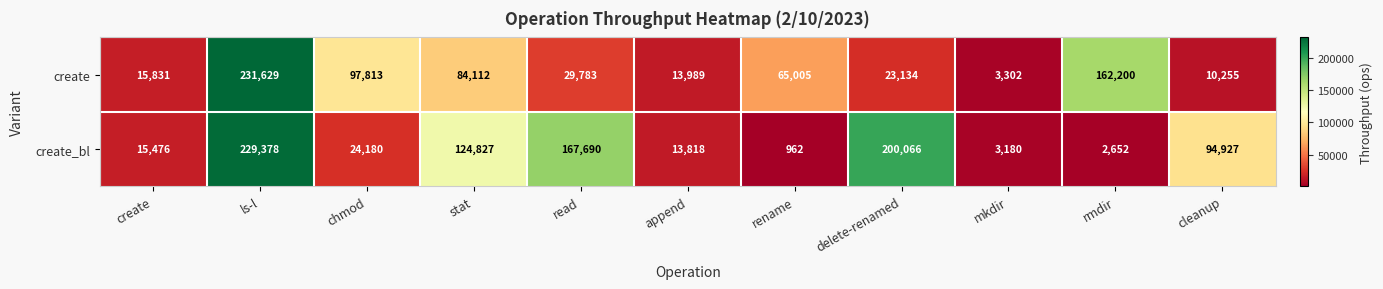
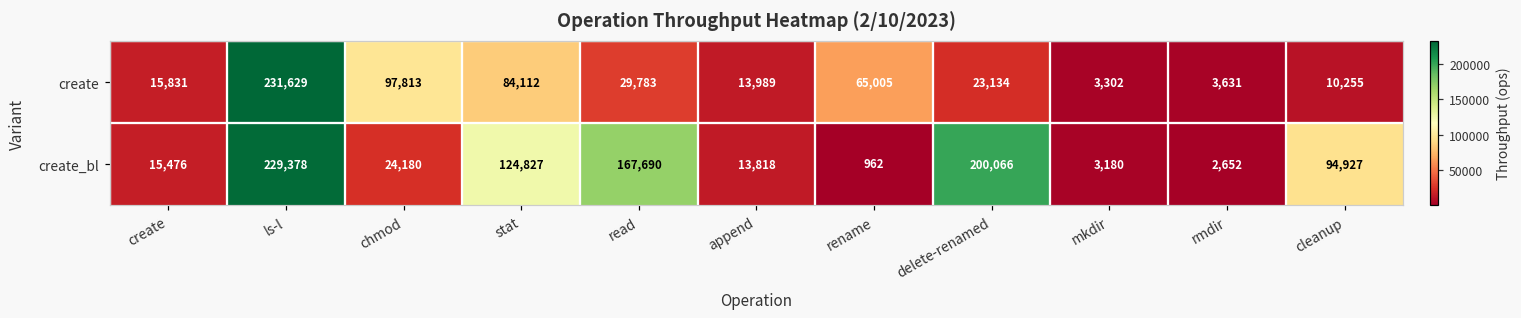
create, rmdir: 162,200 -> 3,631
